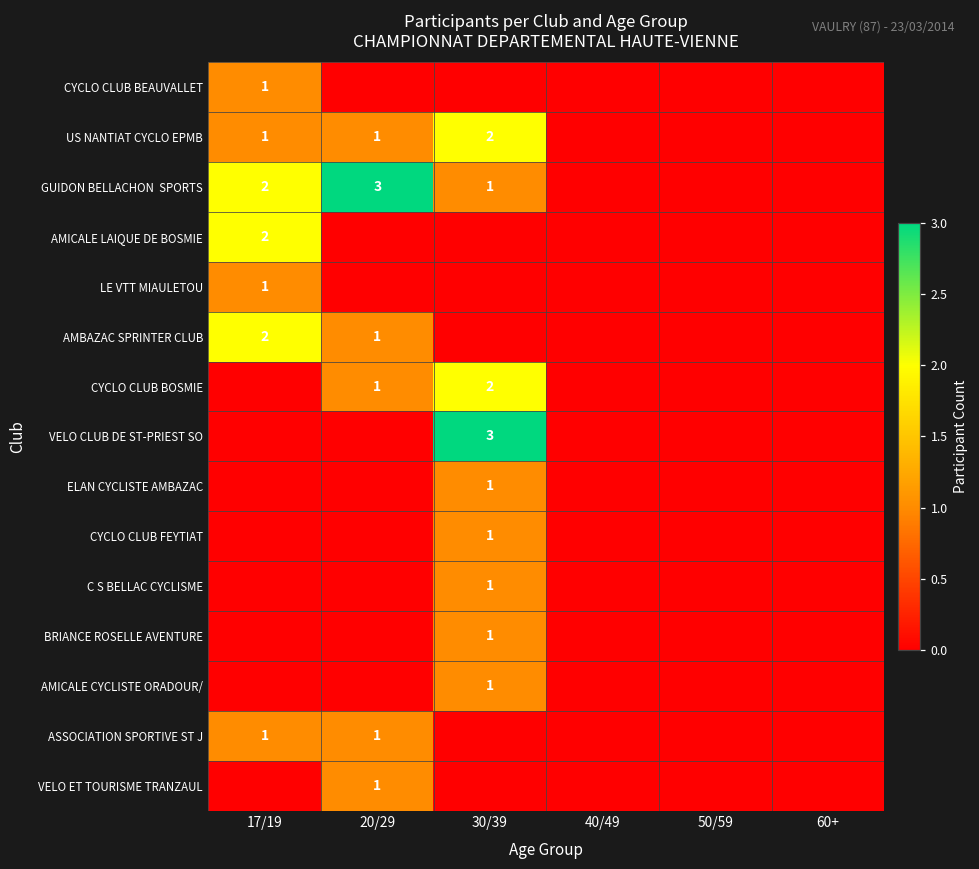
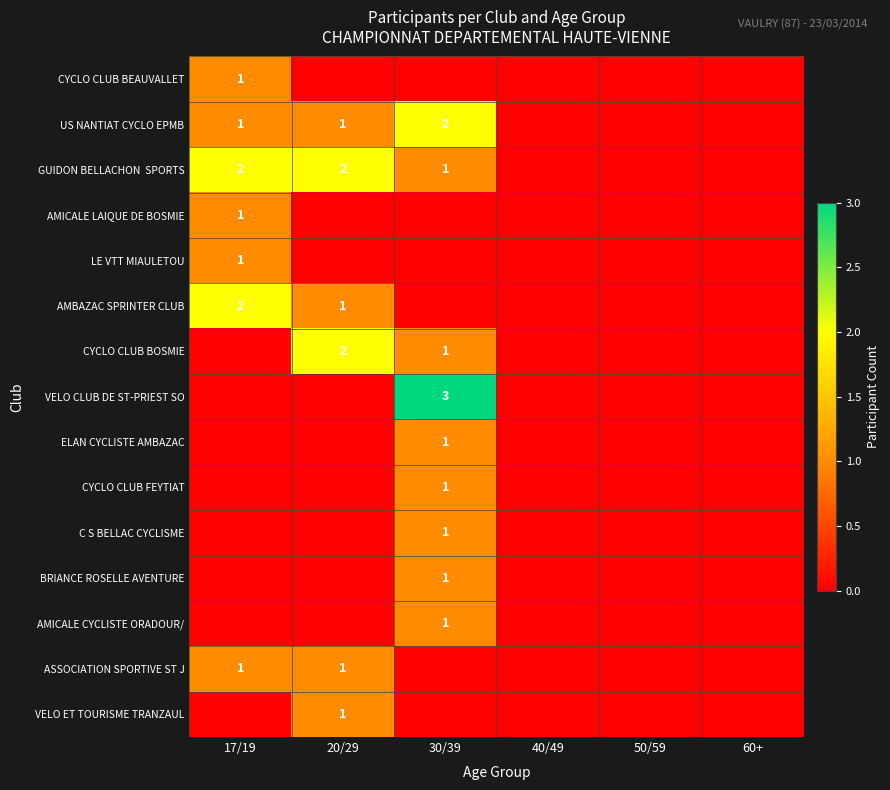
GUIDON BELLACHON SPORTS, 20/29: 3 -> 2
AMICALE LAIQUE DE BOSMIE, 17/19: 2 -> 1
CYCLO CLUB BOSMIE, 20/29: 1 -> 2
CYCLO CLUB BOSMIE, 30/39: 2 -> 1
